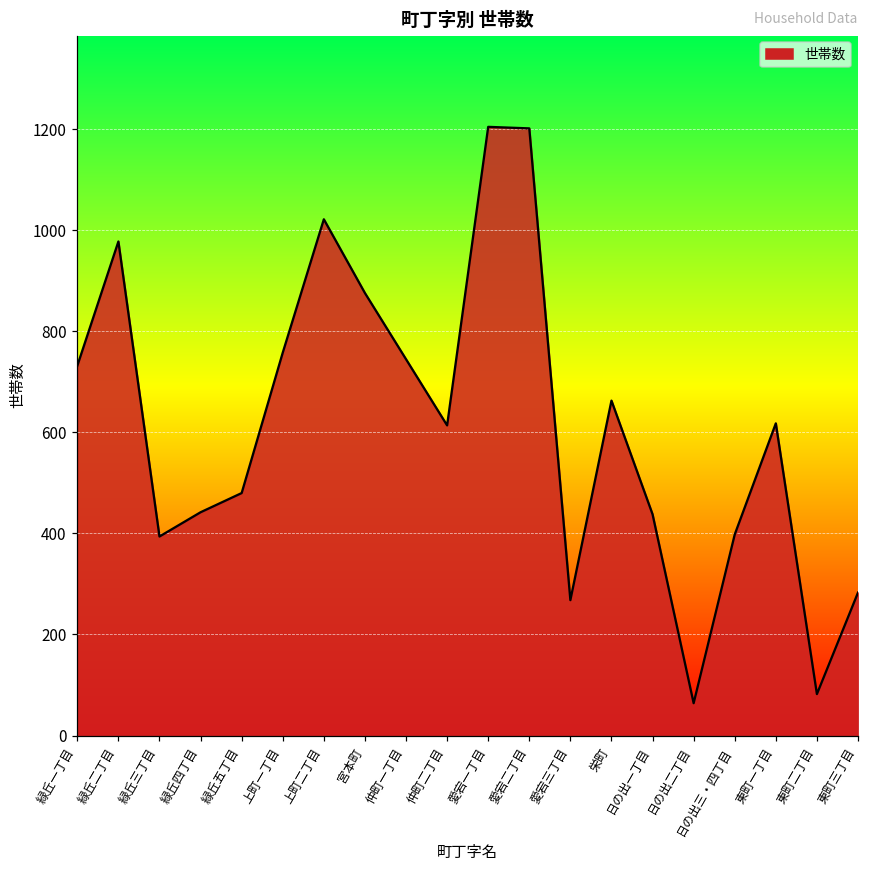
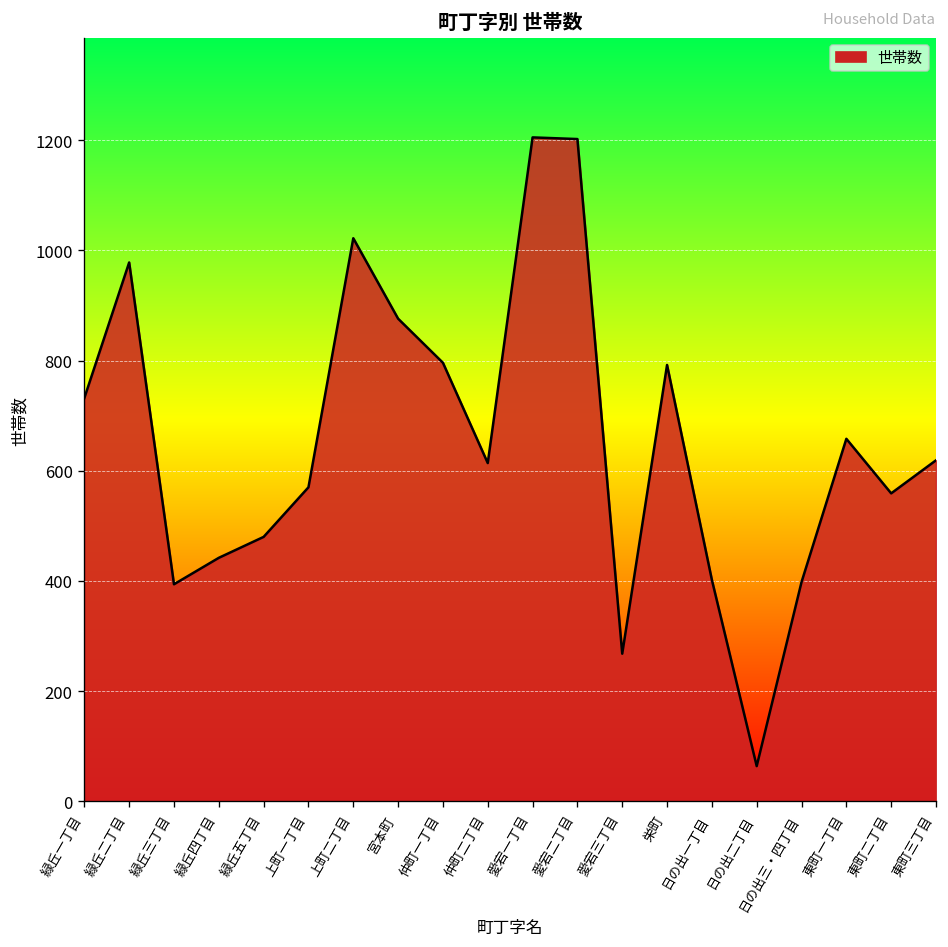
上町一丁目: 760 -> 570
仲町一丁目: 750 -> 800
栄町: 660 -> 790
日の出一丁目: 440 -> 400
東町一丁目: 620 -> 660
東町二丁目: 80 -> 560
東町三丁目: 280 -> 620
